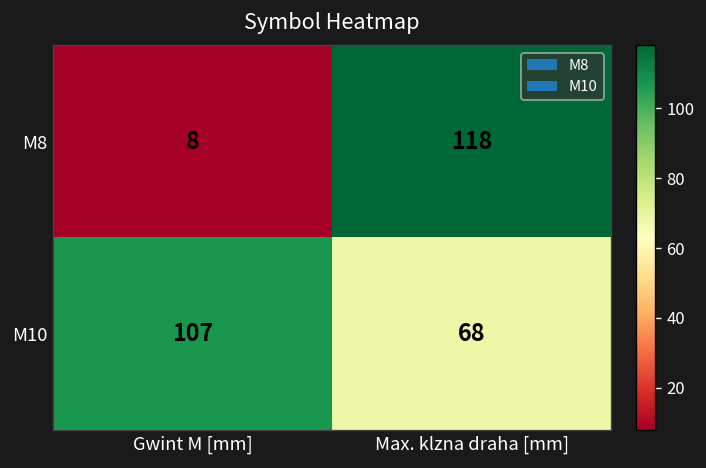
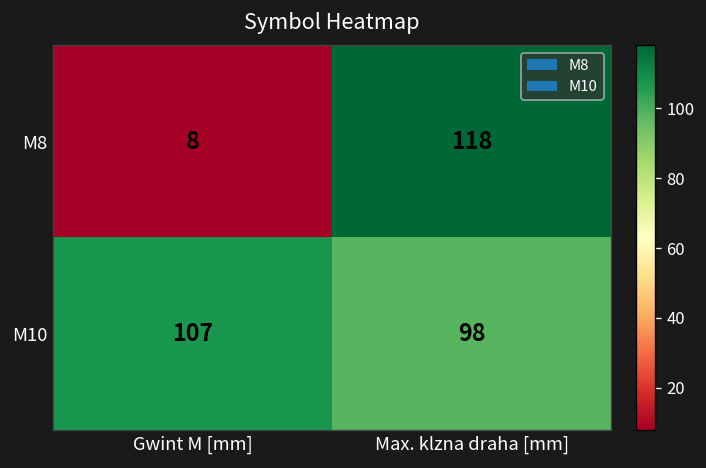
M10, Max. klzna draha [mm]: 68 -> 98
